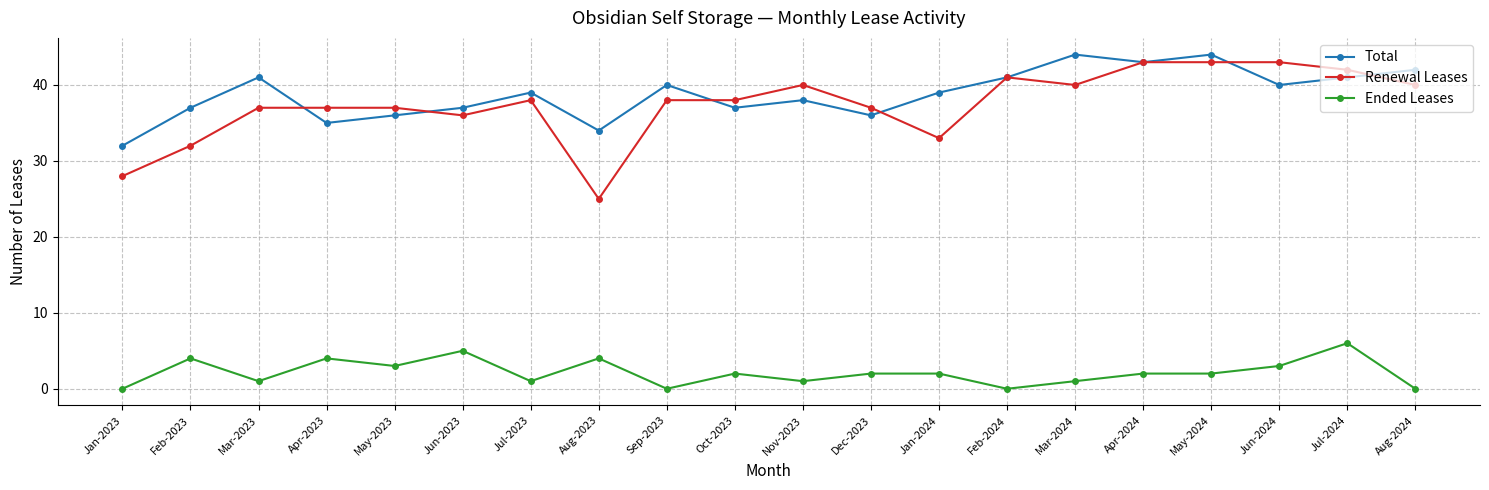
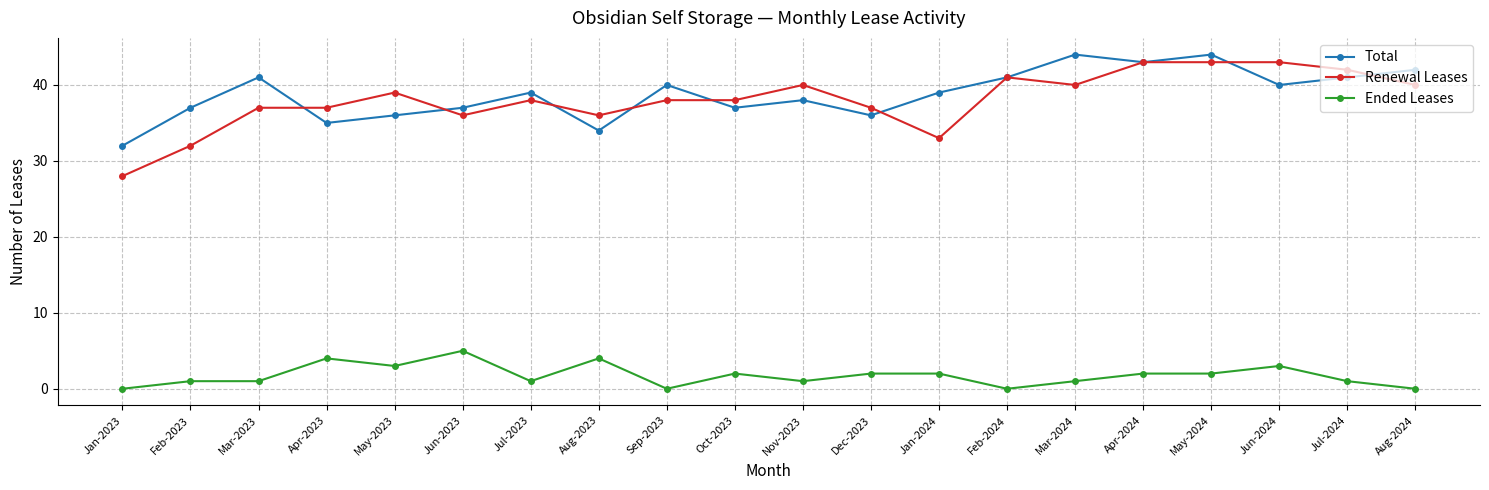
Ended Leases, Feb-2023: 4 -> 1
Renewal Leases, May-2023: 37 -> 39
Renewal Leases, Aug-2023: 25 -> 36
Ended Leases, Jul-2024: 6 -> 1
